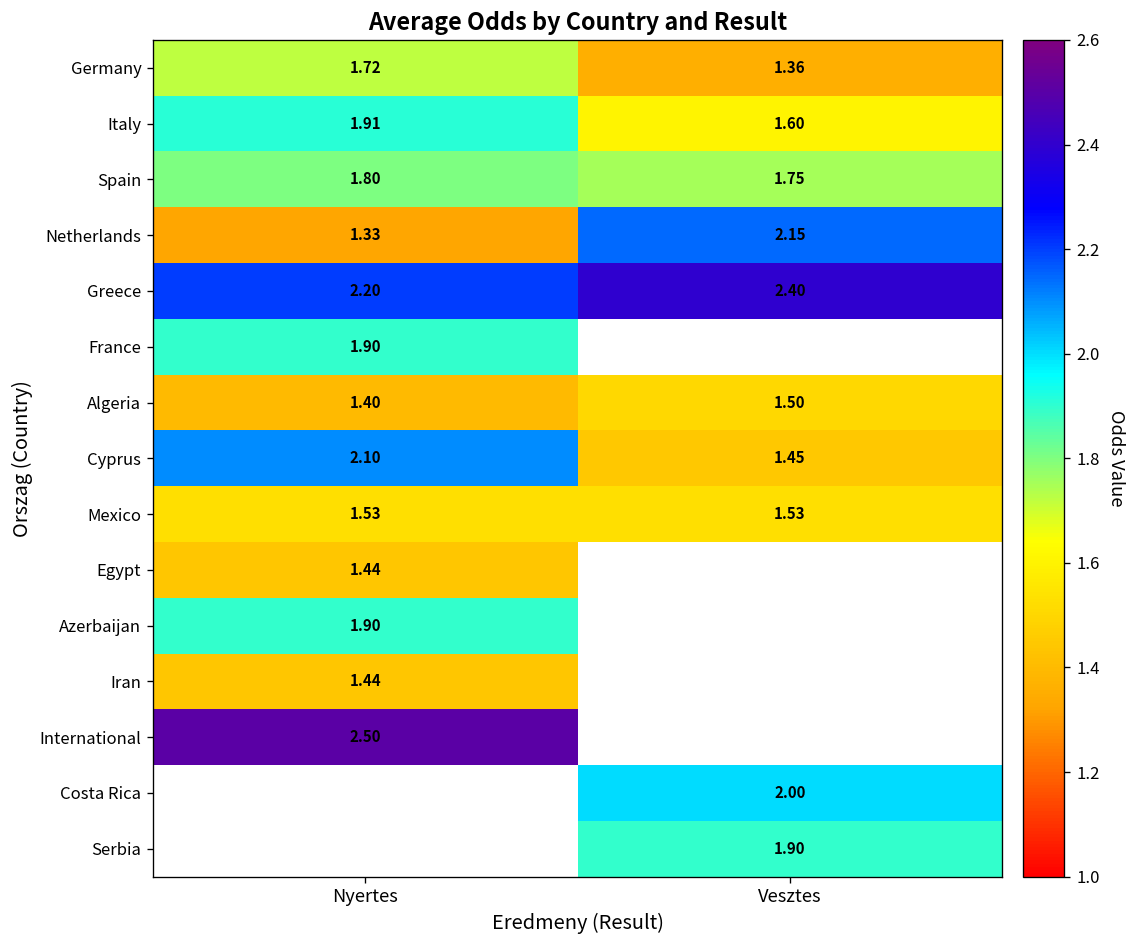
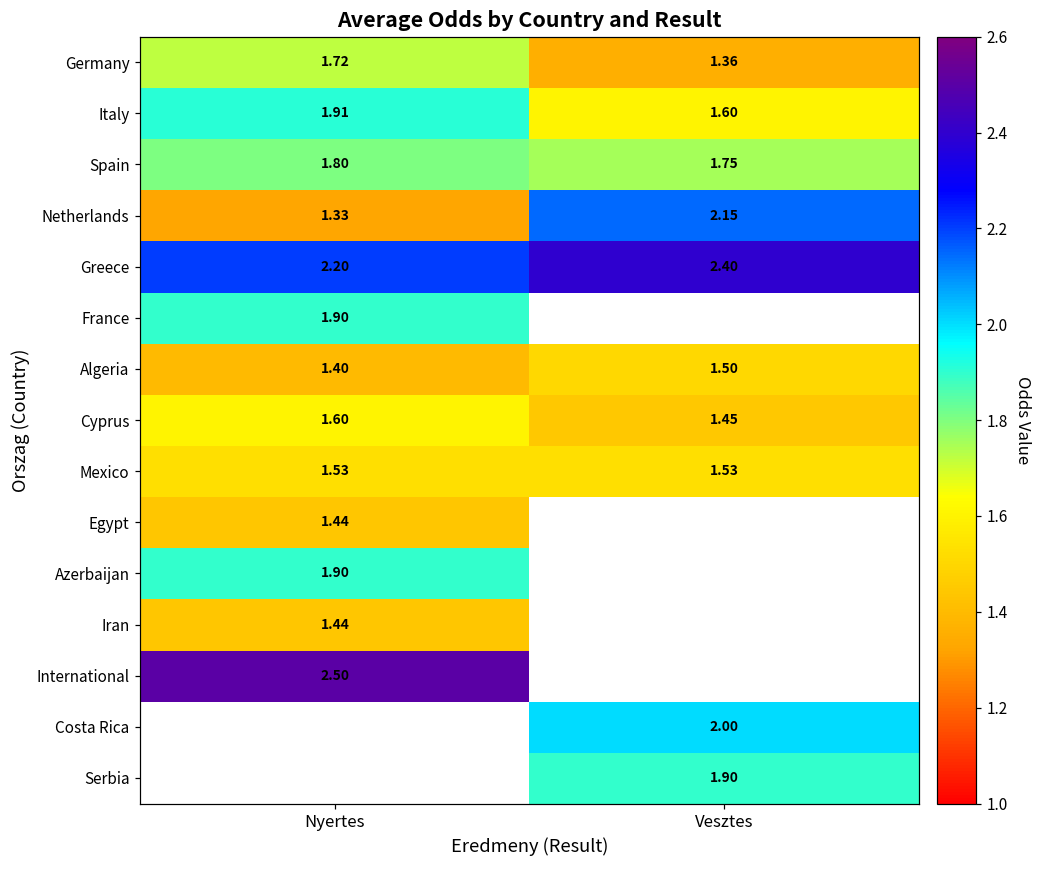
Cyprus, Nyertes: 2.10 -> 1.60
